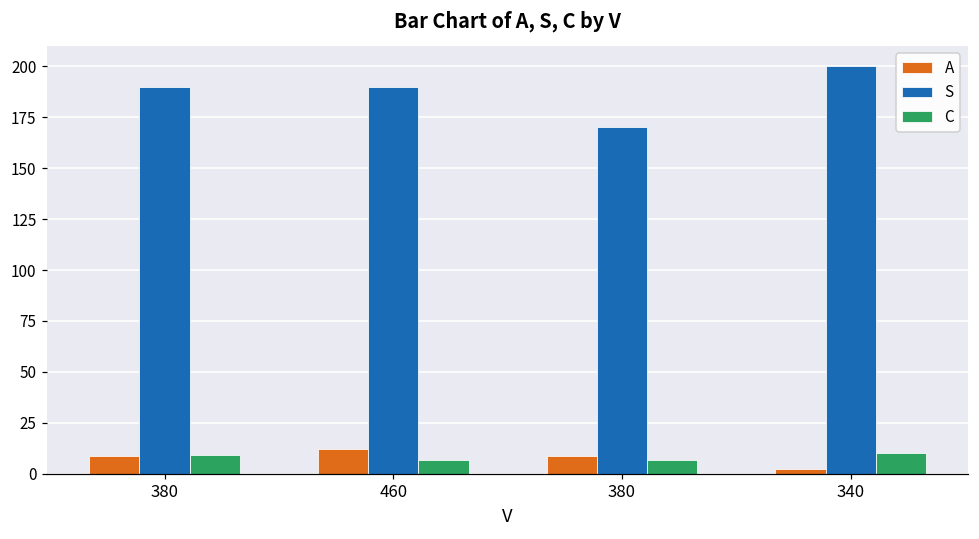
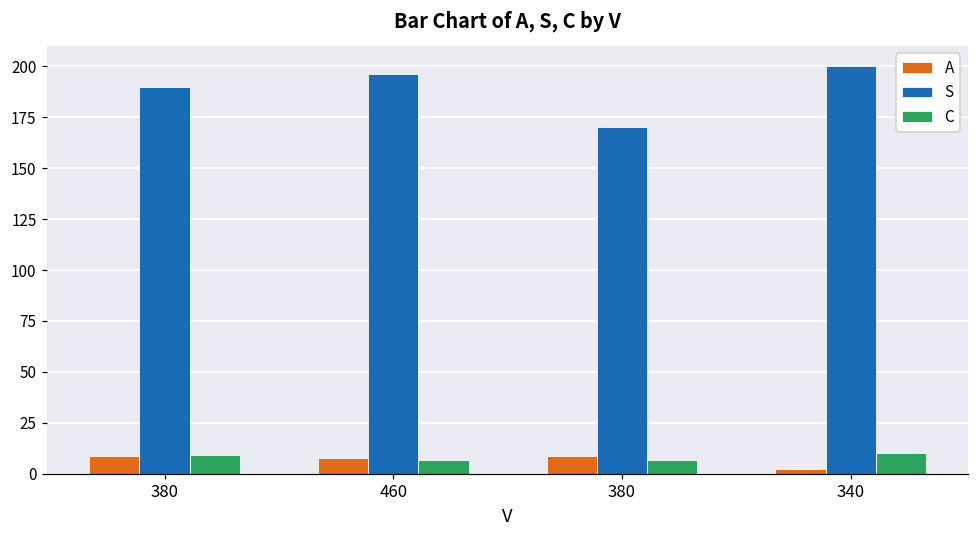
A, 460: 12 -> 8
S, 460: 190 -> 196
